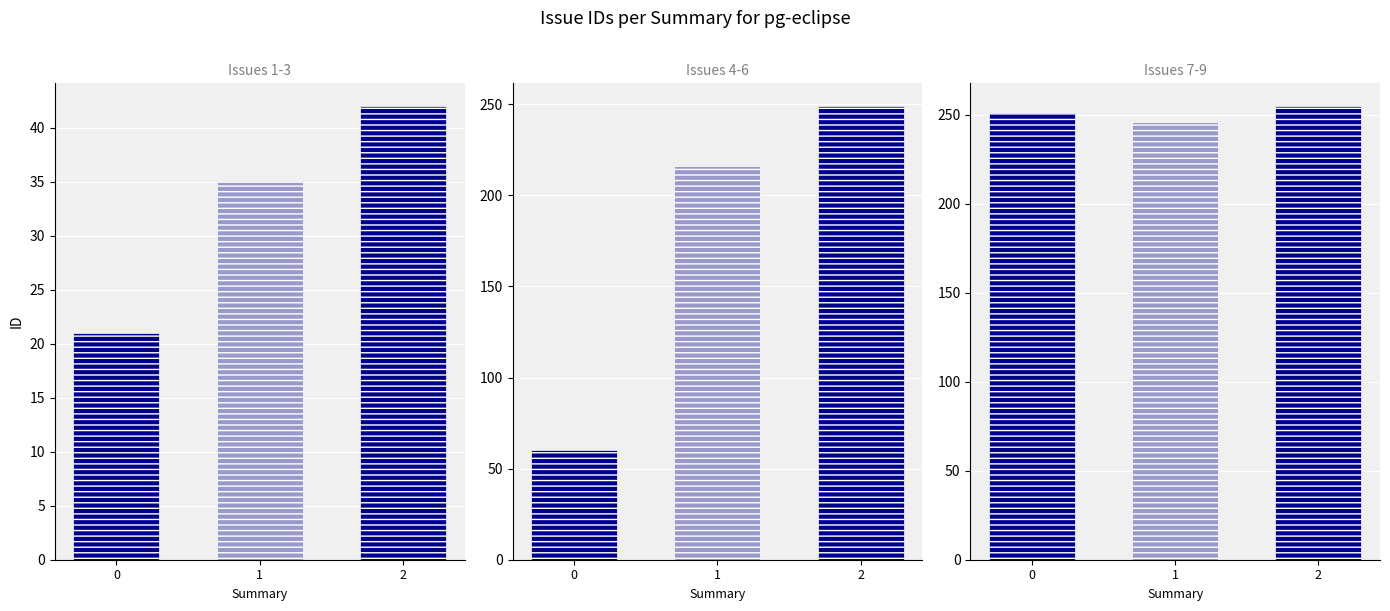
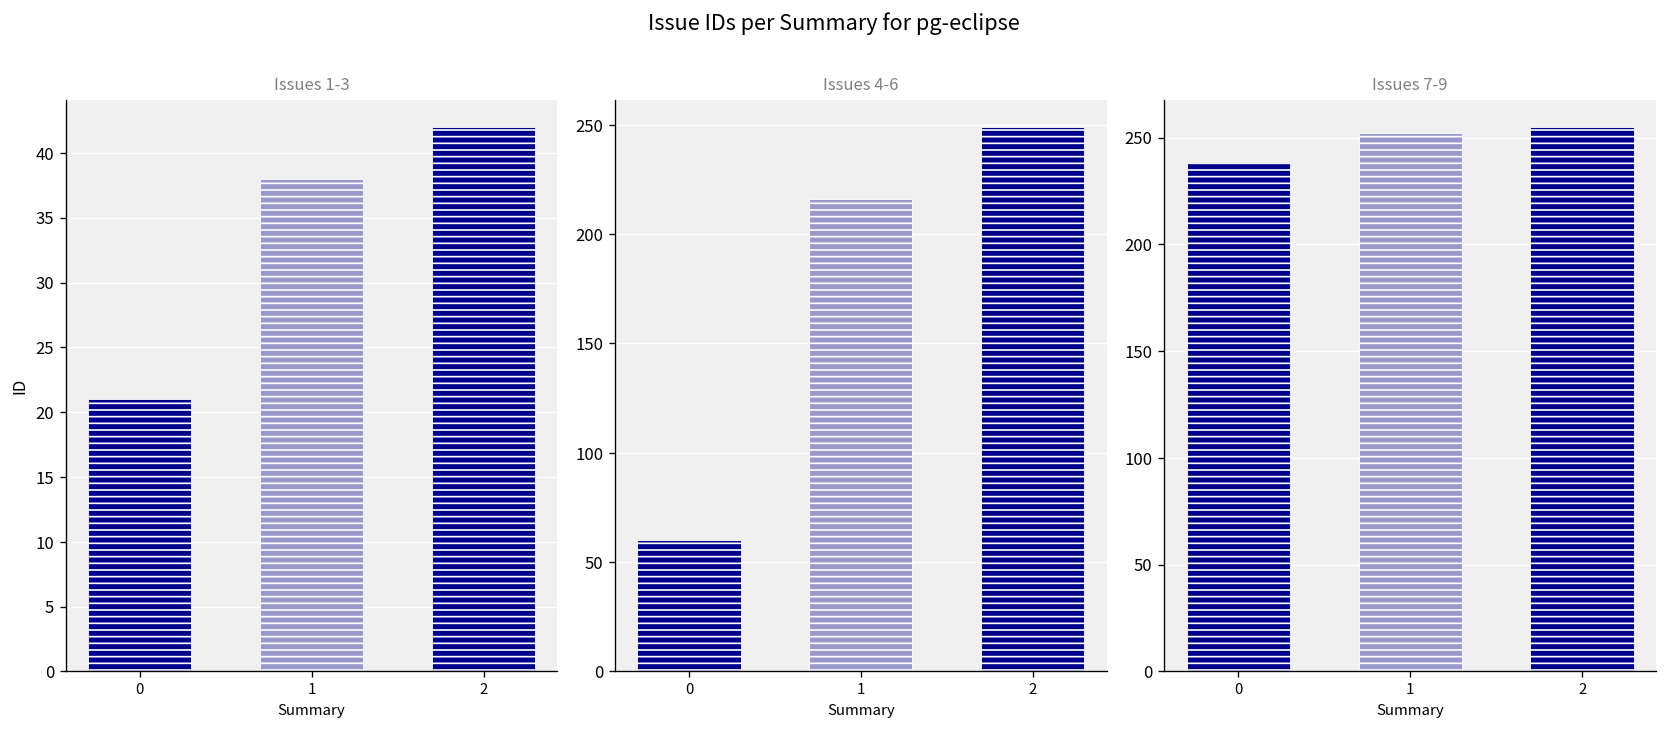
Issues 1-3, 1: 35 -> 38
Issues 7-9, 0: 251 -> 238
Issues 7-9, 1: 246 -> 252
